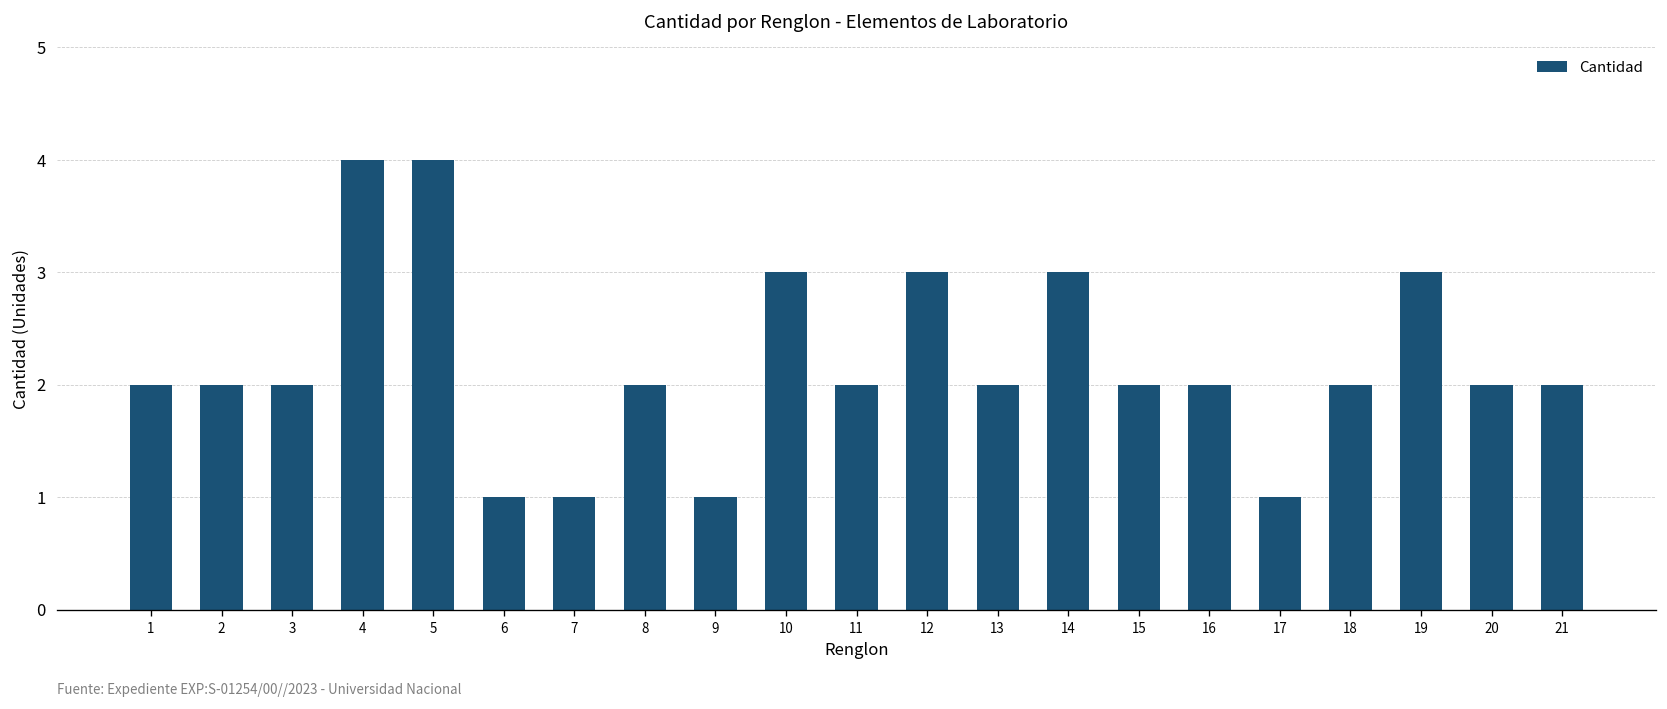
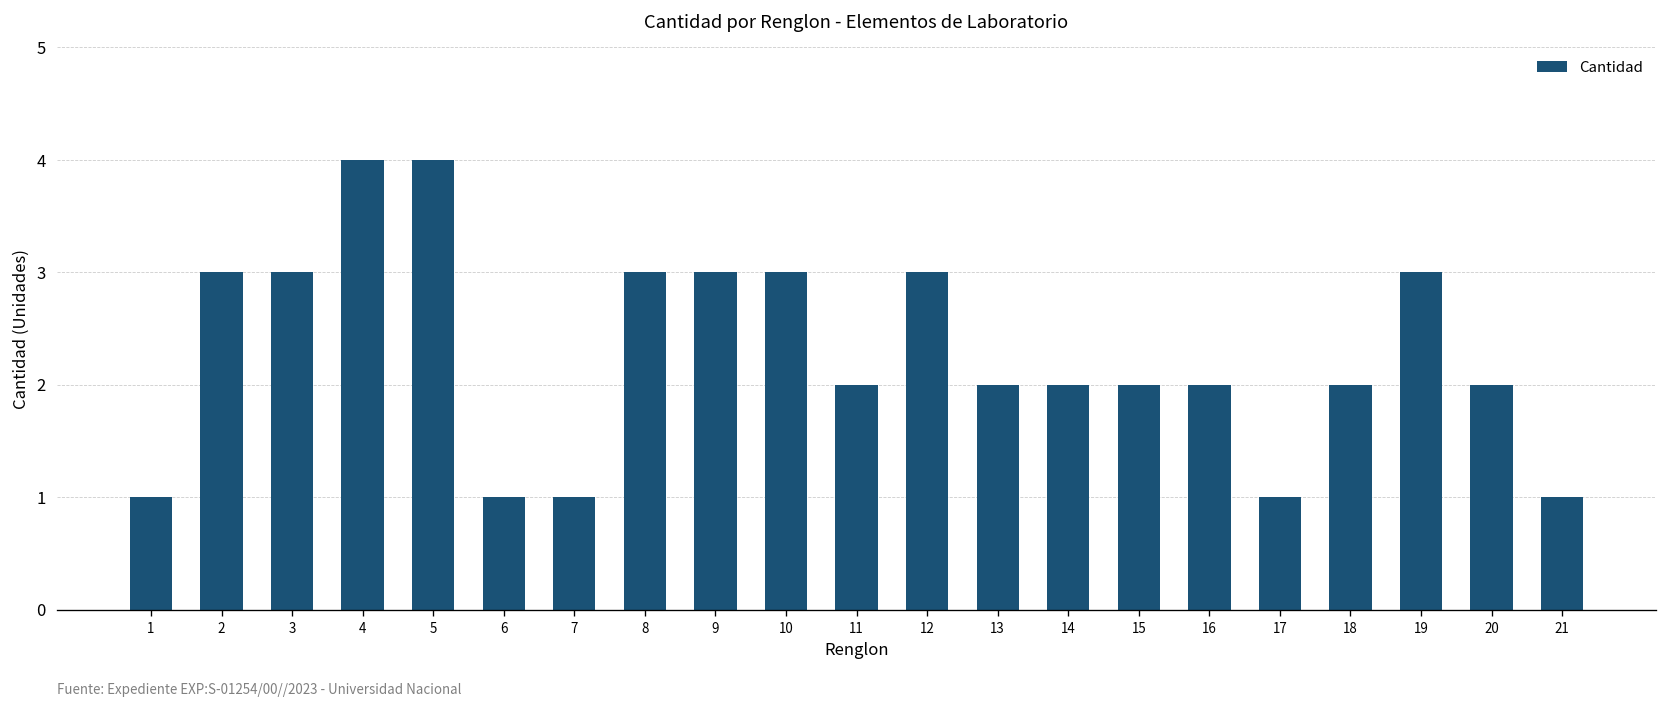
1: 2 -> 1
2: 2 -> 3
3: 2 -> 3
8: 2 -> 3
9: 1 -> 3
14: 3 -> 2
21: 2 -> 1
